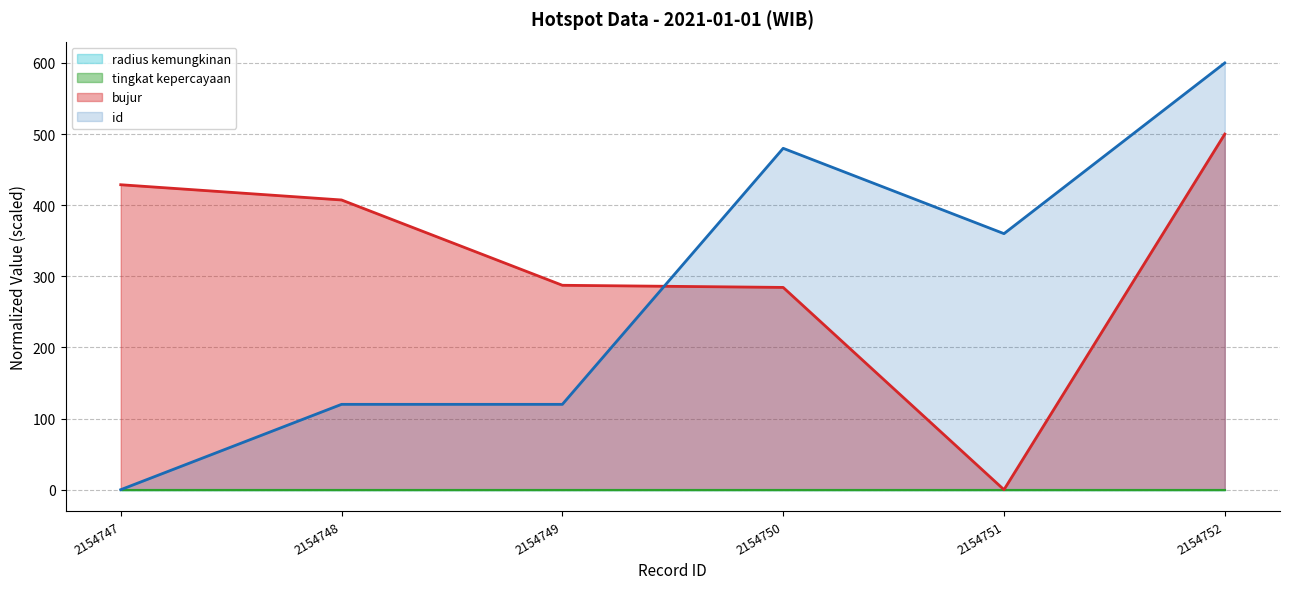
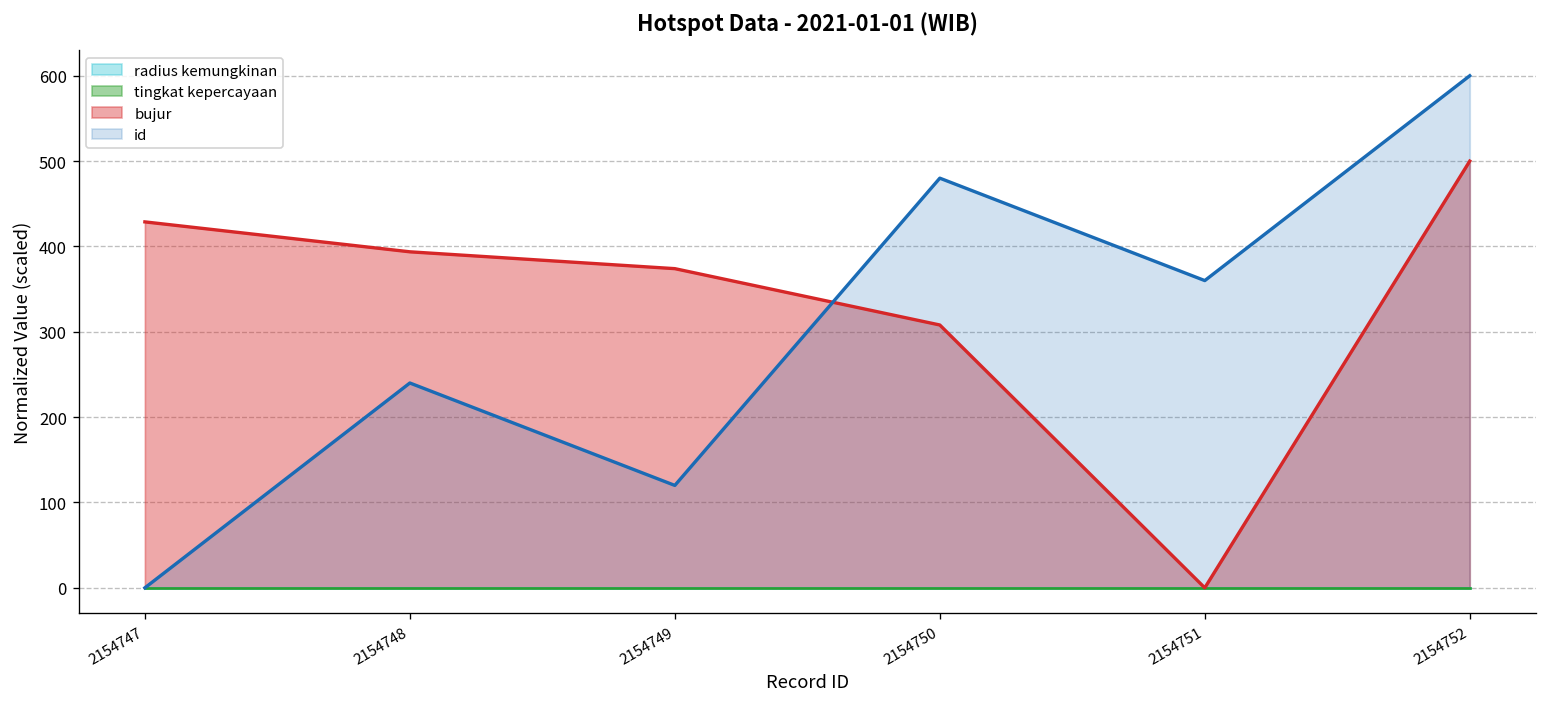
bujur, 2154748: 410 -> 390
id, 2154748: 120 -> 240
bujur, 2154749: 290 -> 370
bujur, 2154750: 280 -> 310
